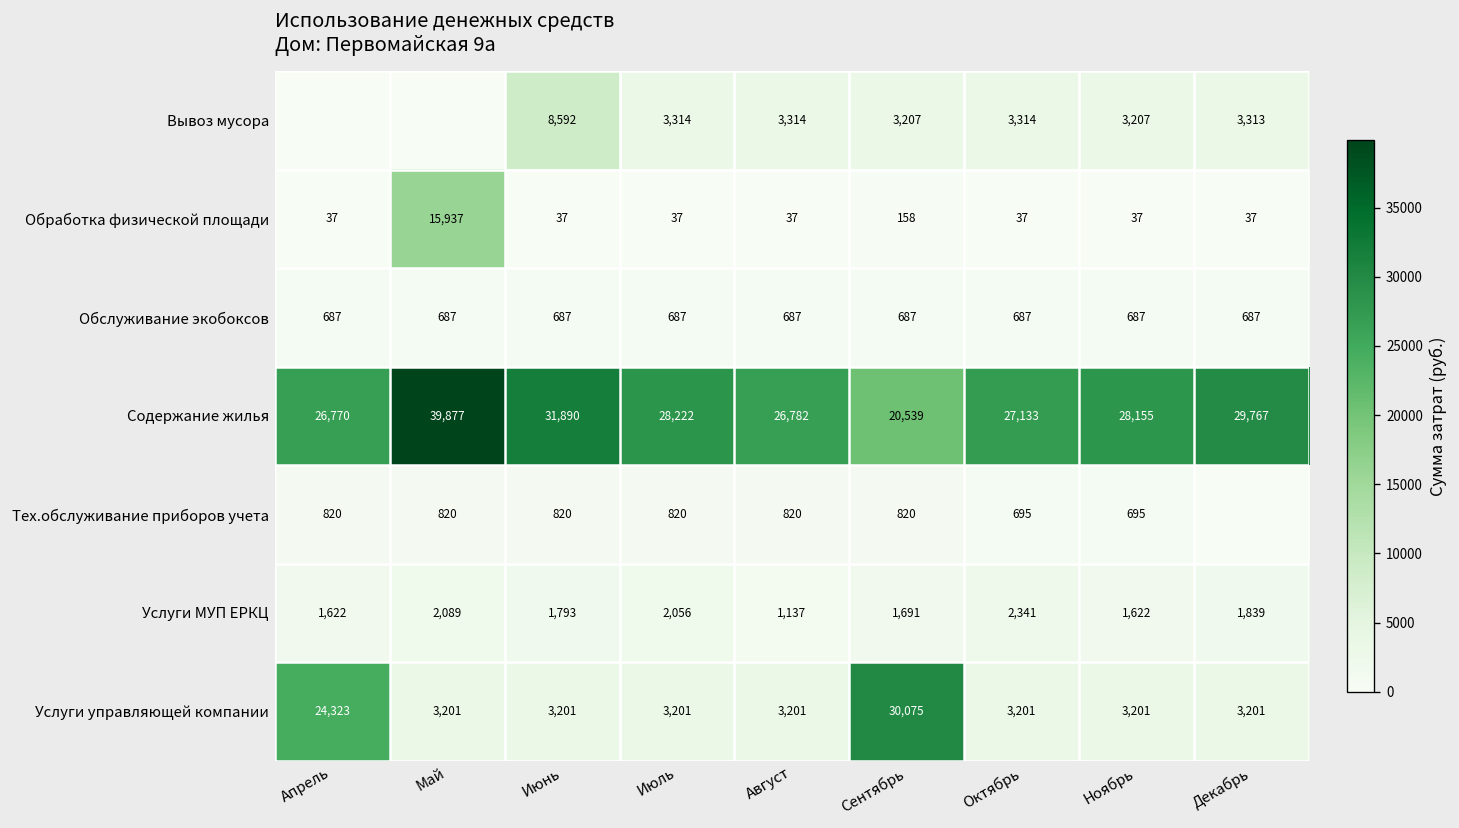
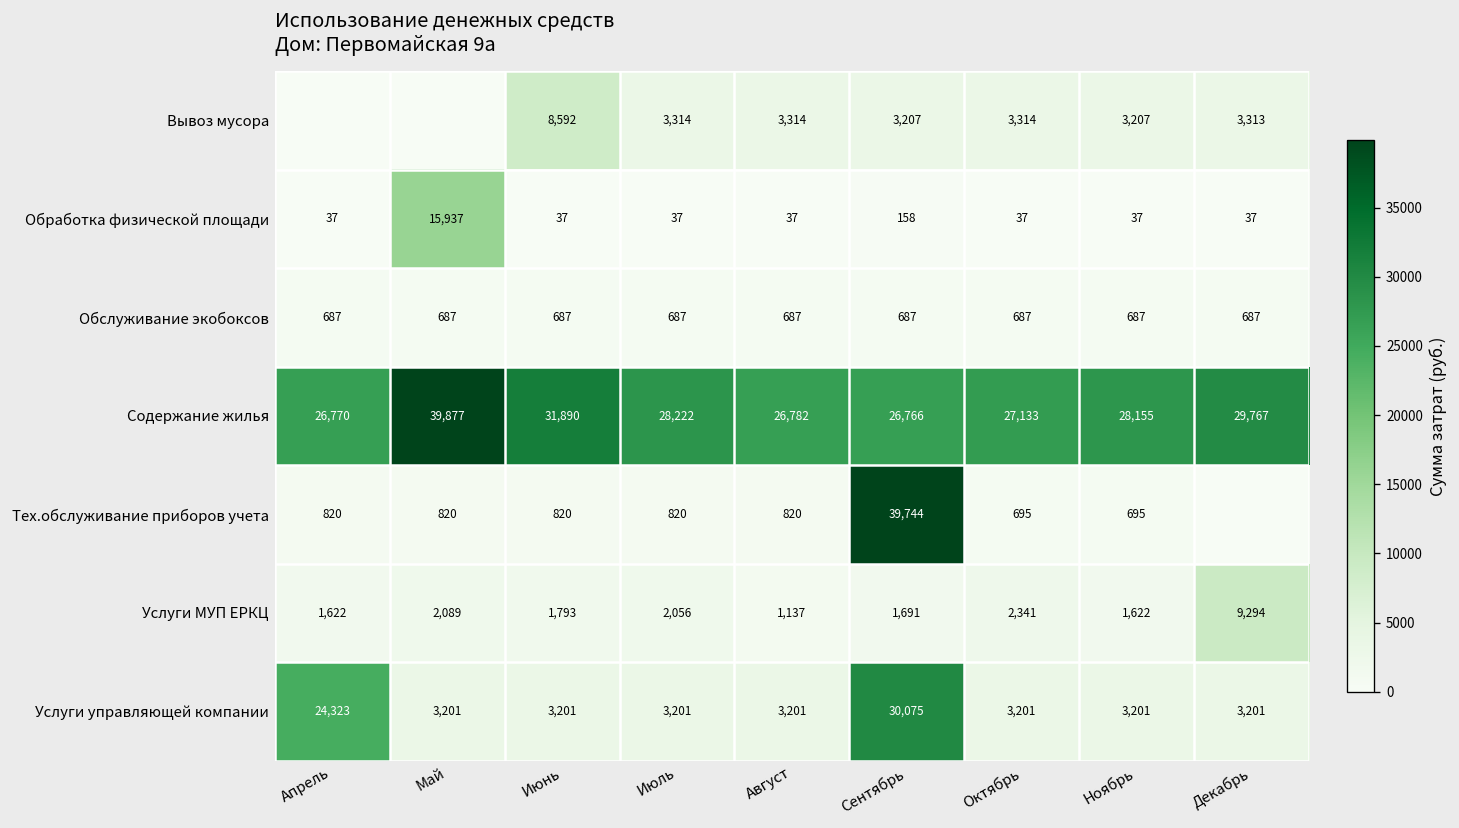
Содержание жилья, Сентябрь: 20,539 -> 26,766
Тех.обслуживание приборов учета, Сентябрь: 820 -> 39,744
Услуги МУП ЕРКЦ, Декабрь: 1,839 -> 9,294
